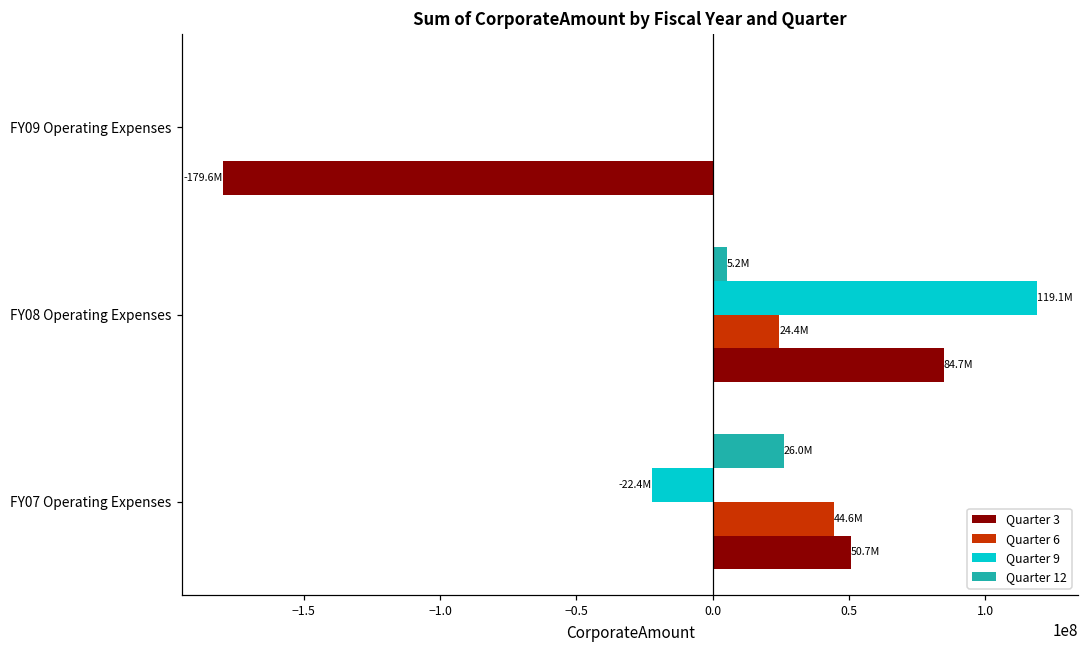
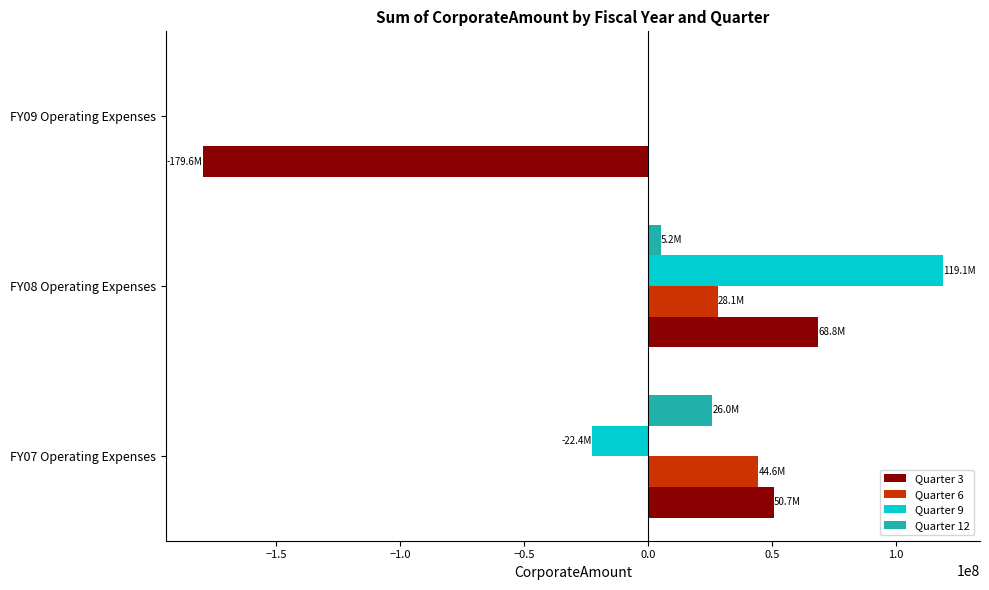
Quarter 6, FY08 Operating Expenses: 24.4M -> 28.1M
Quarter 3, FY08 Operating Expenses: 84.7M -> 68.8M
